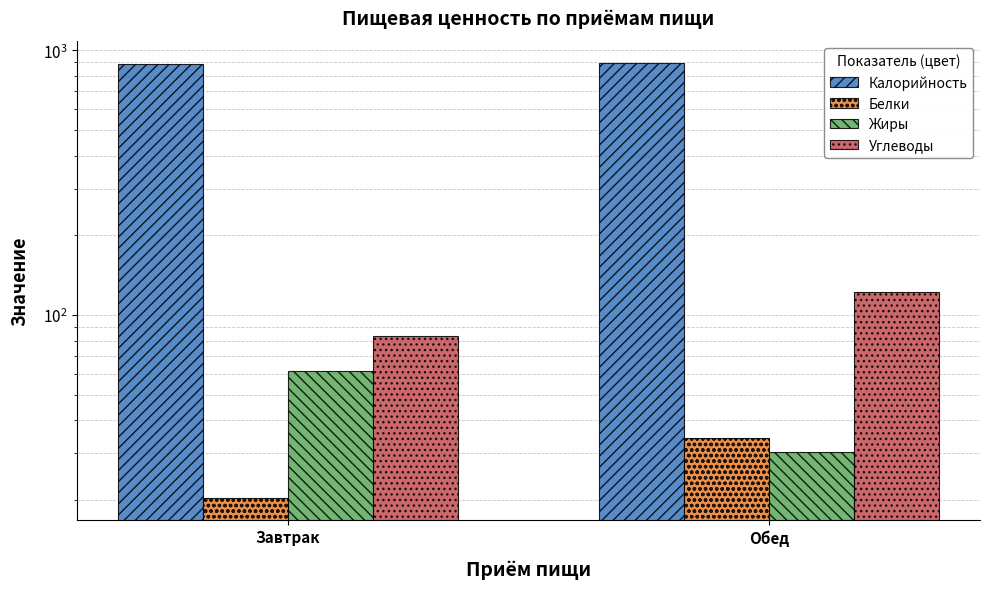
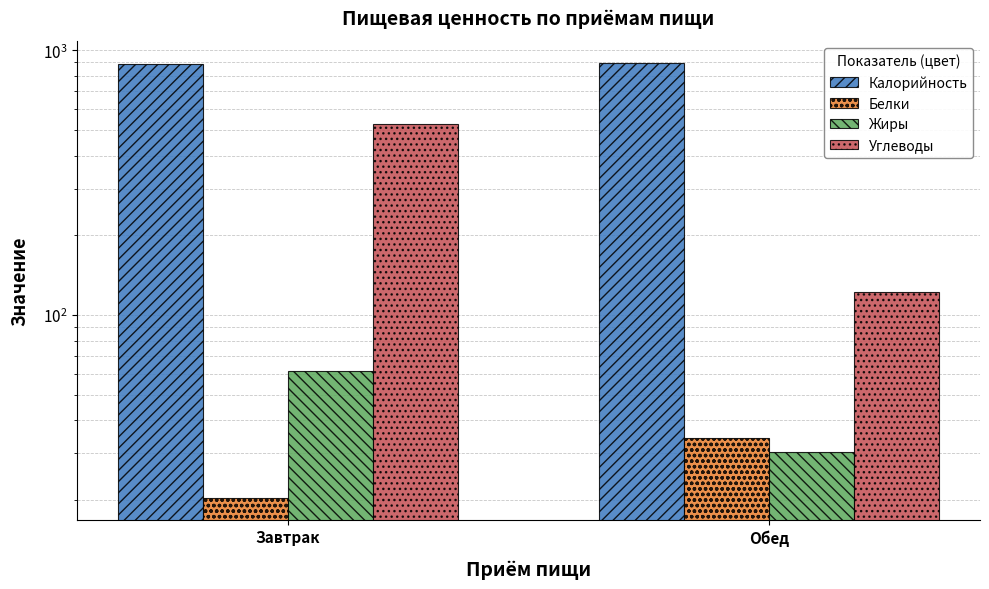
Углеводы, Завтрак: 83 -> 530
